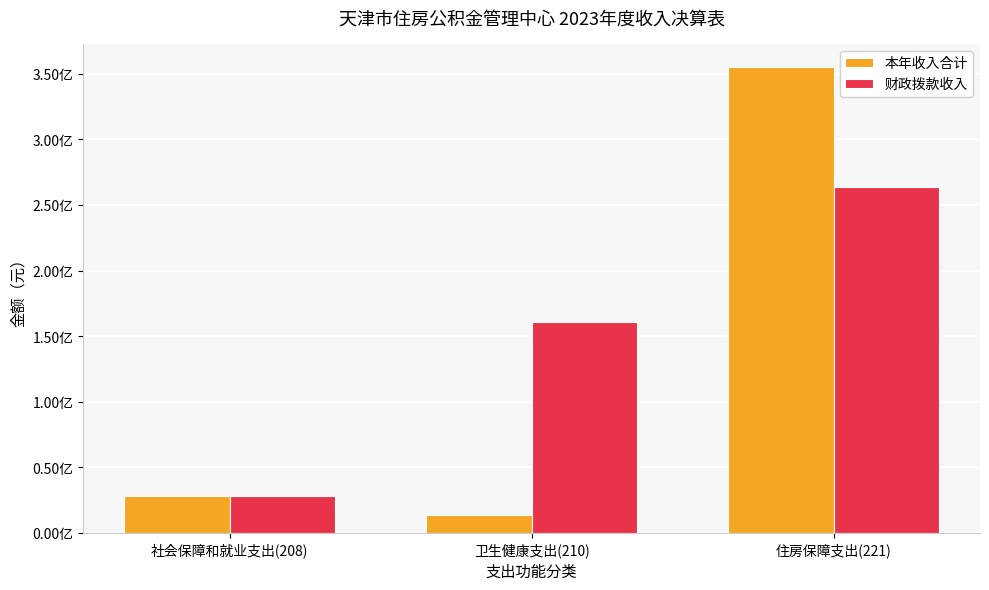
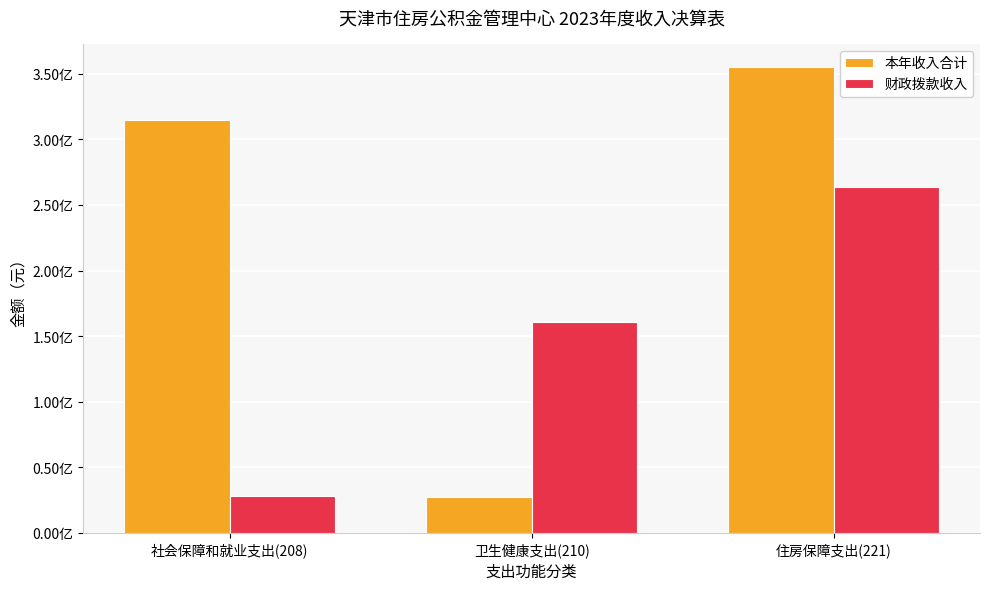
本年收入合计, 社会保障和就业支出(208): 0.28亿 -> 3.14亿
本年收入合计, 卫生健康支出(210): 0.13亿 -> 0.27亿
